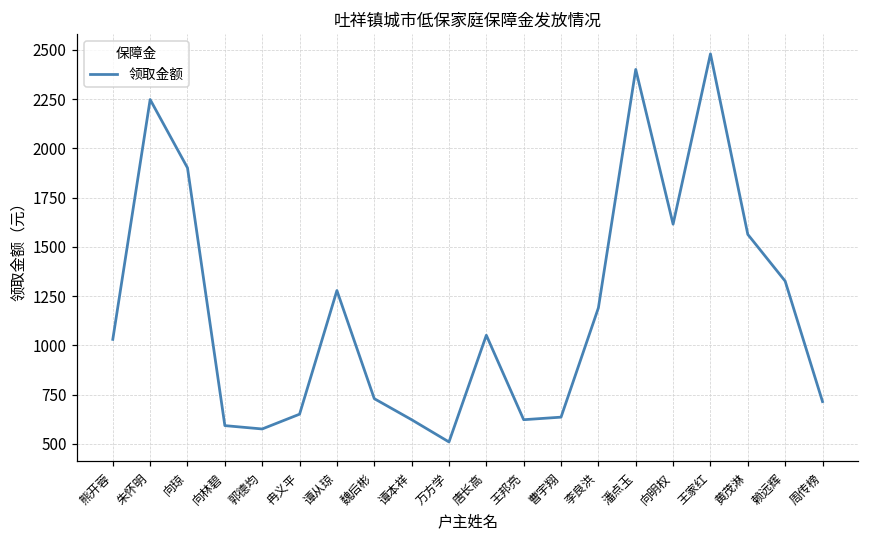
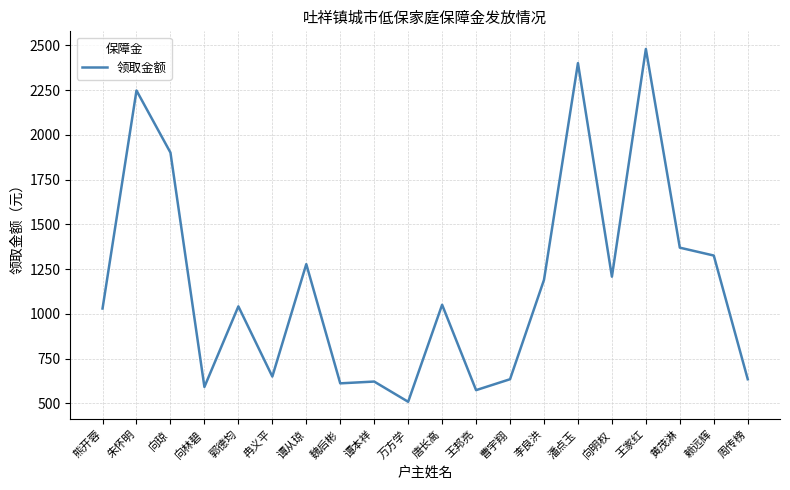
郭德均: 580 -> 1040
魏后彬: 730 -> 610
王邦亮: 620 -> 570
向明权: 1620 -> 1210
黄茂淋: 1560 -> 1370
周传榜: 710 -> 640
